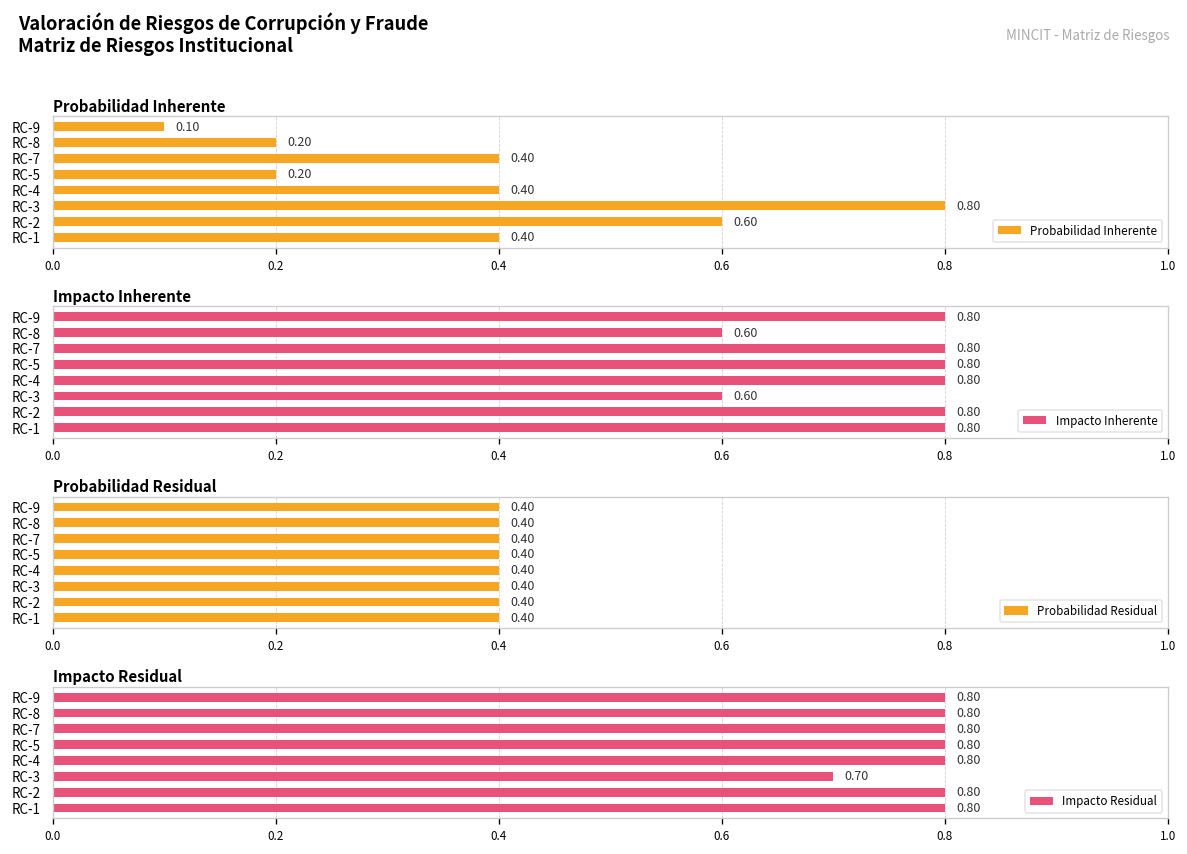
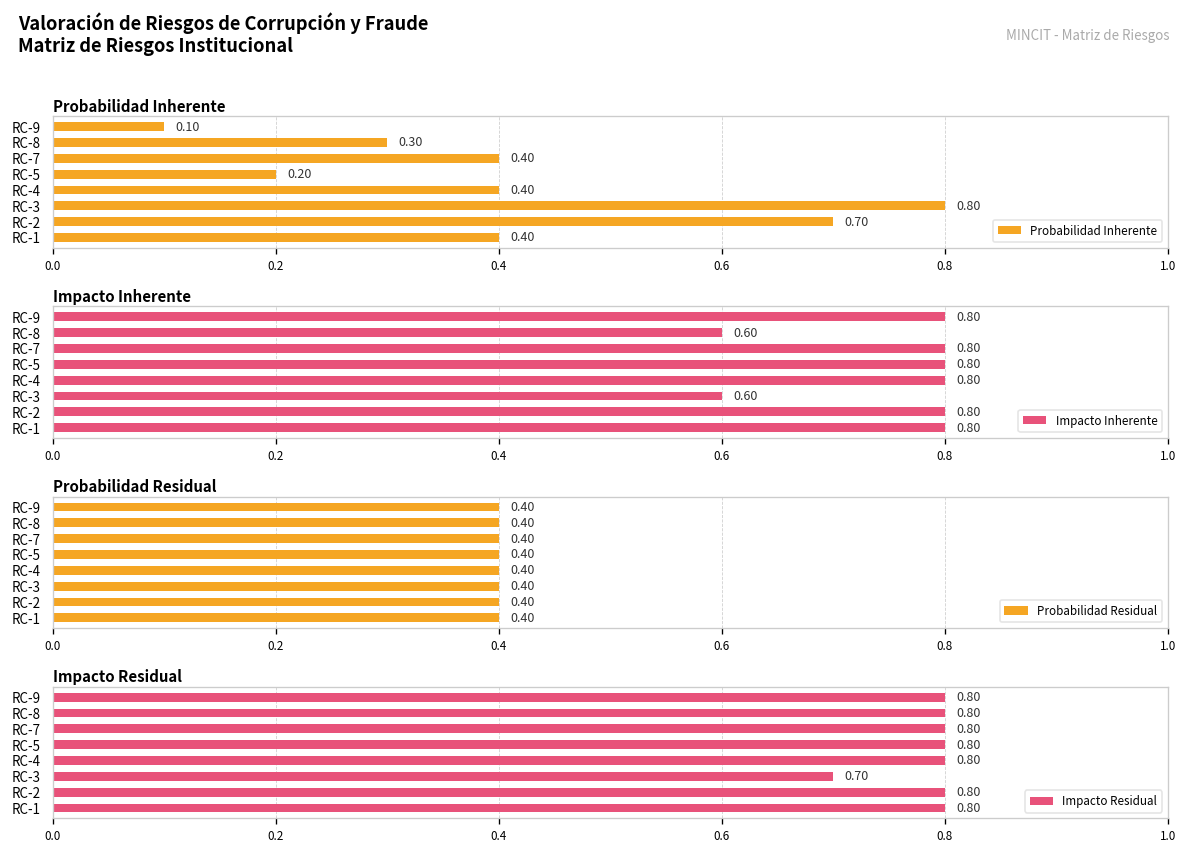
Probabilidad Inherente, RC-8: 0.20 -> 0.30
Probabilidad Inherente, RC-2: 0.60 -> 0.70
